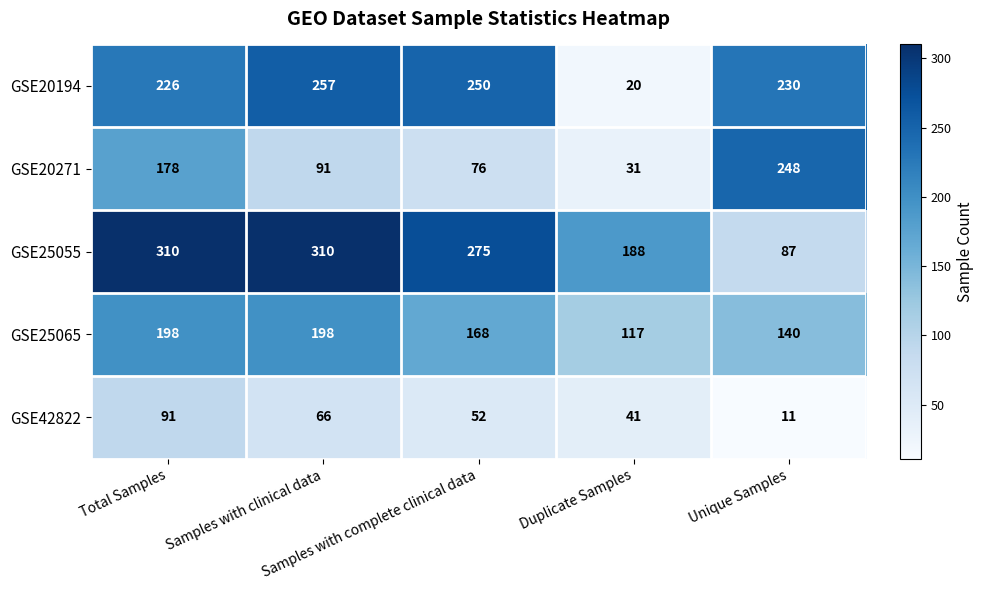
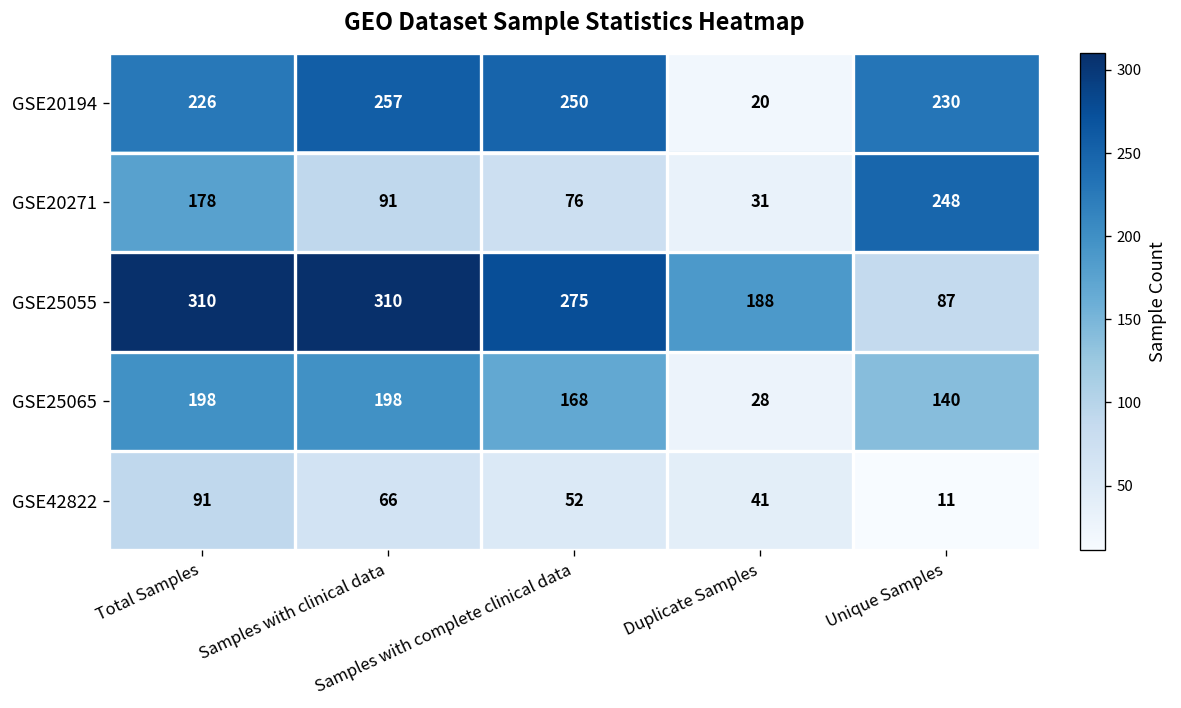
GSE25065, Duplicate Samples: 117 -> 28
